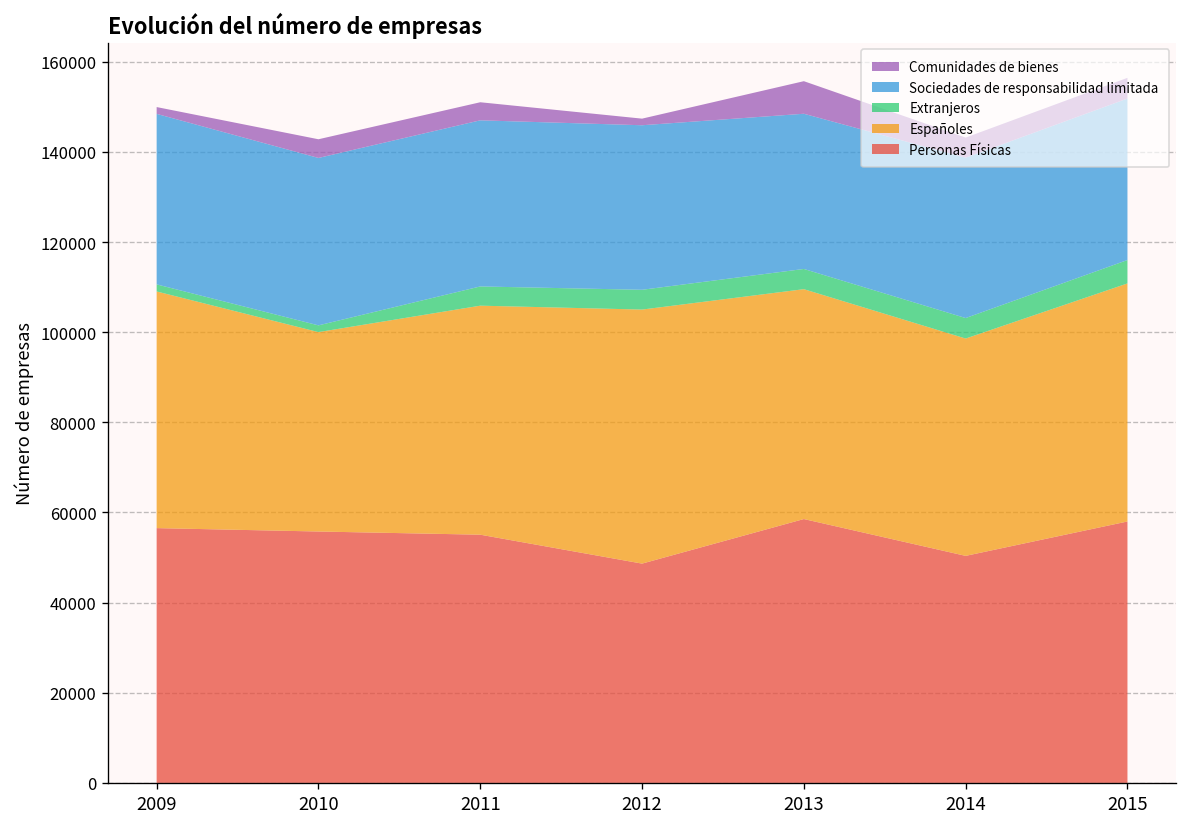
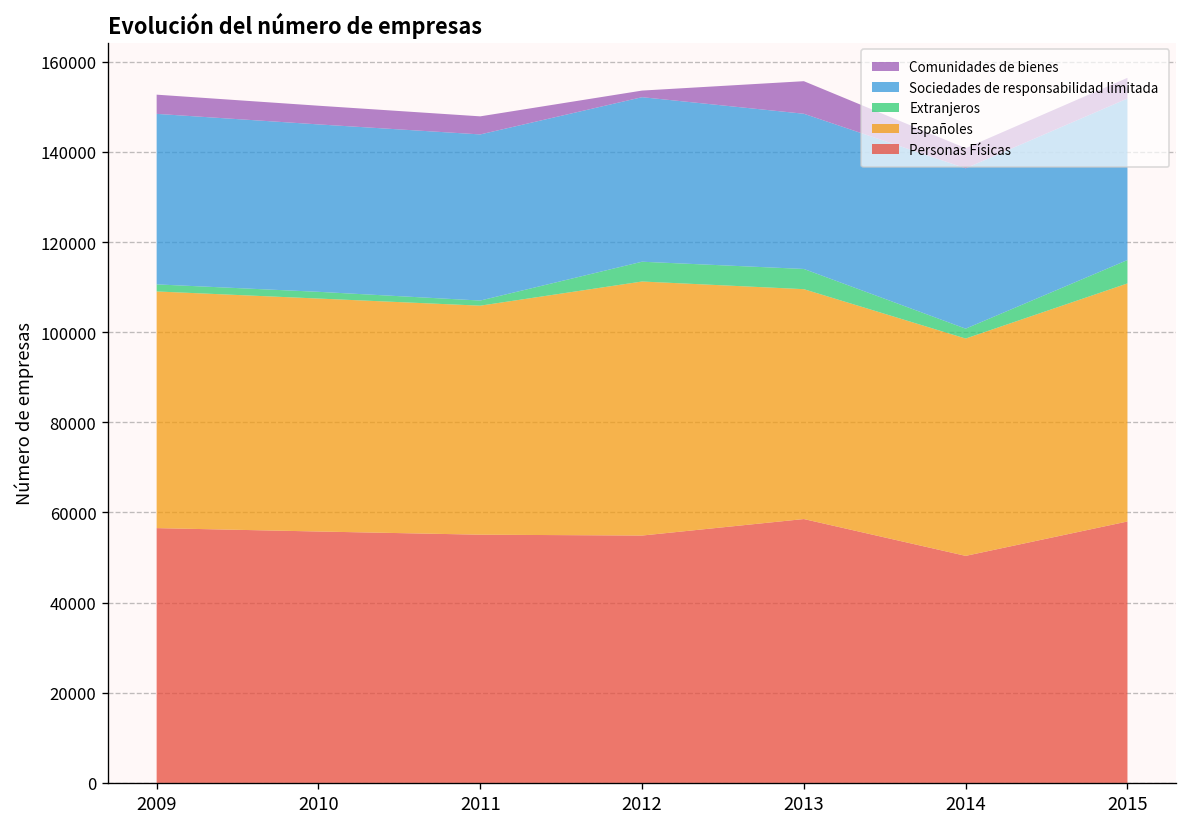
Comunidades de bienes, 2009: 2000 -> 4000
Españoles, 2010: 44000 -> 52000
Extranjeros, 2011: 4000 -> 1000
Personas Físicas, 2012: 49000 -> 55000
Extranjeros, 2014: 5000 -> 2000
